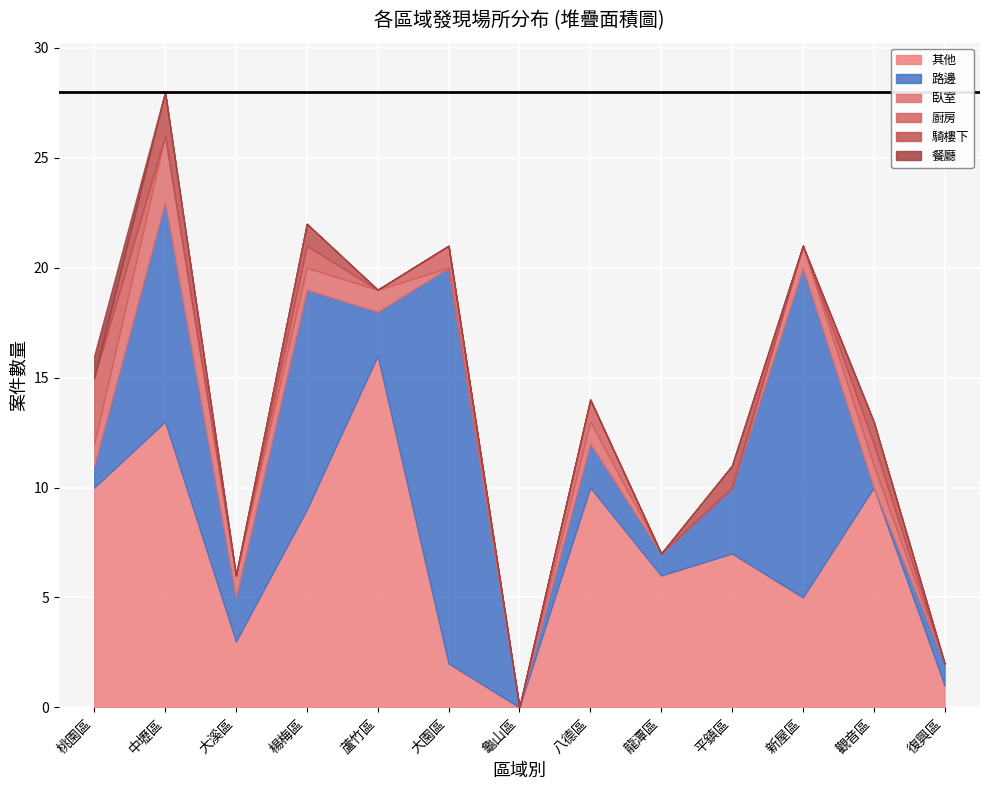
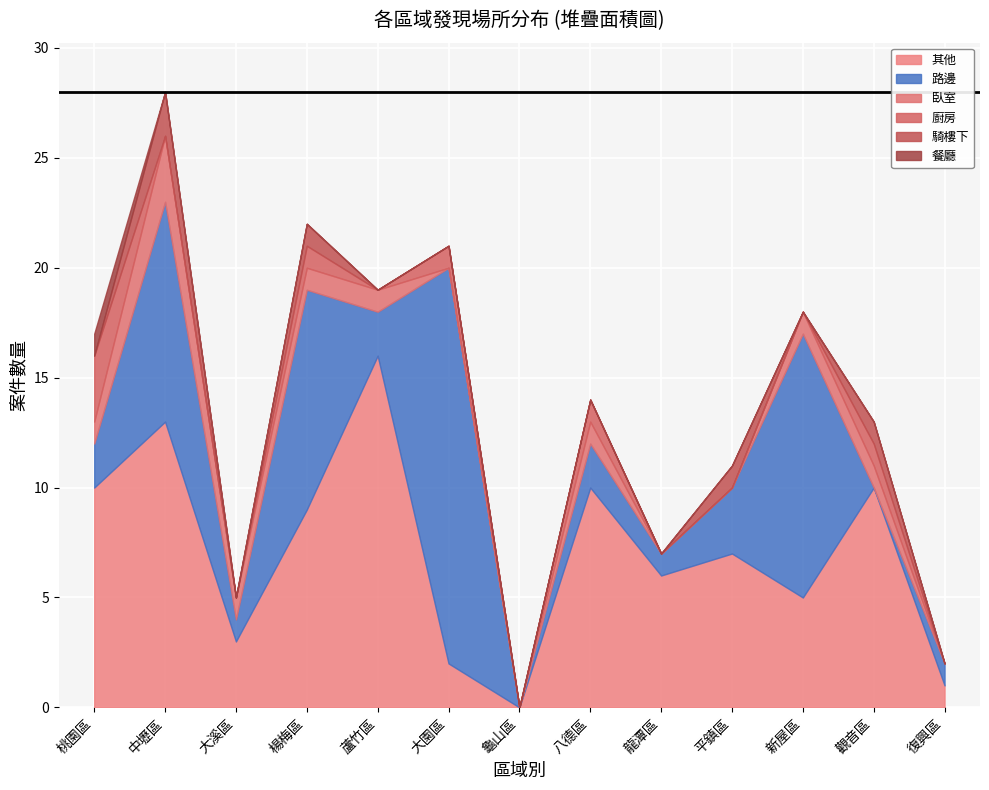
路邊, 桃園區: 1 -> 2
路邊, 大溪區: 2 -> 1
路邊, 新屋區: 15 -> 12
